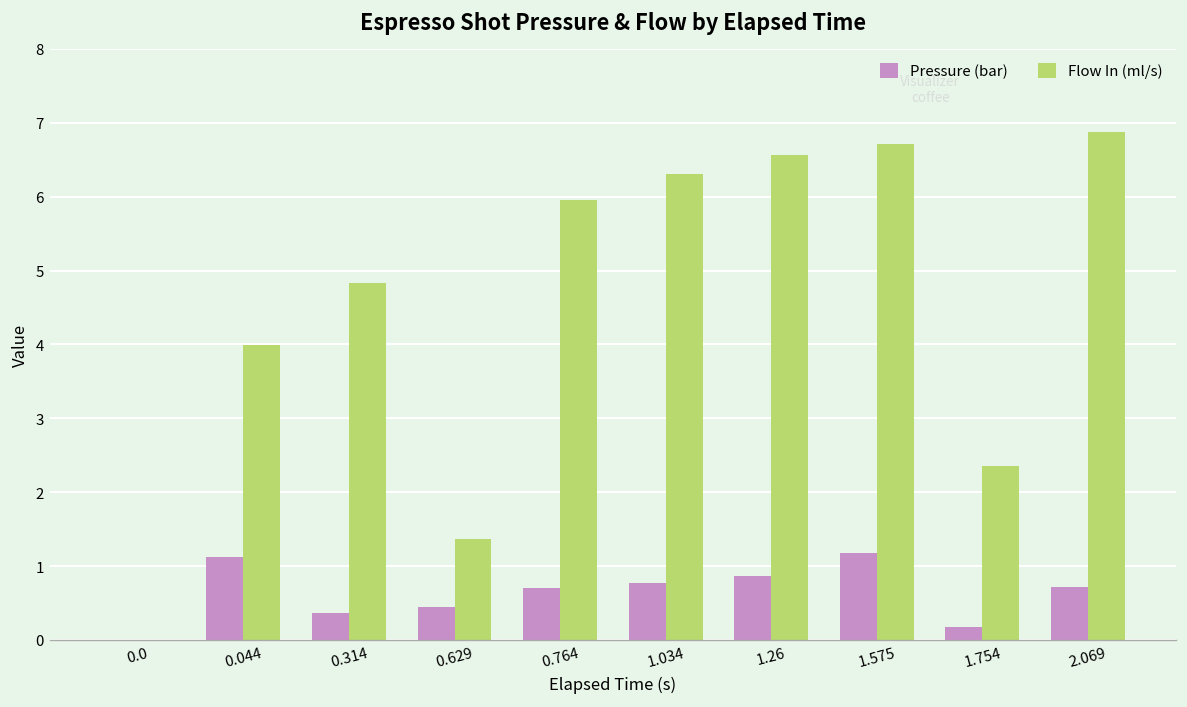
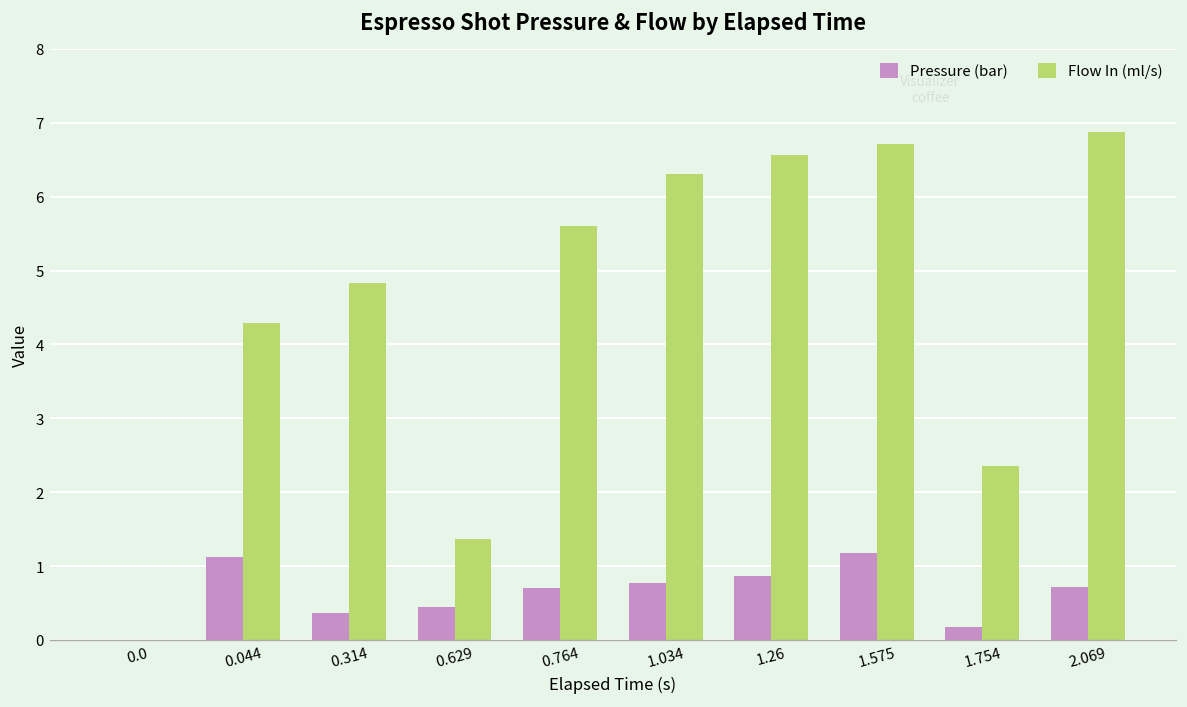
Flow In (ml/s), 0.044: 4.0 -> 4.3
Flow In (ml/s), 0.764: 6.0 -> 5.6
